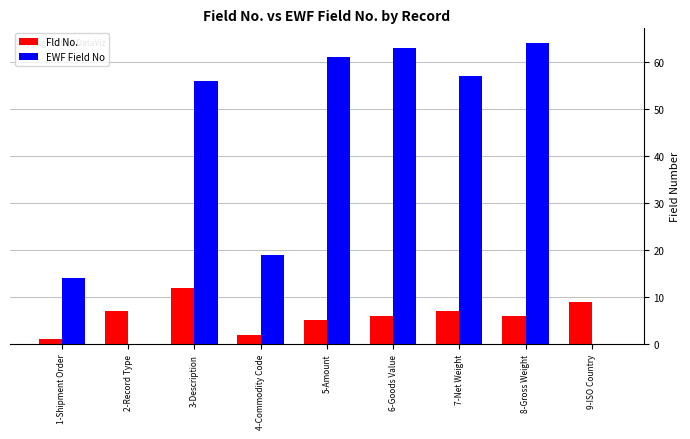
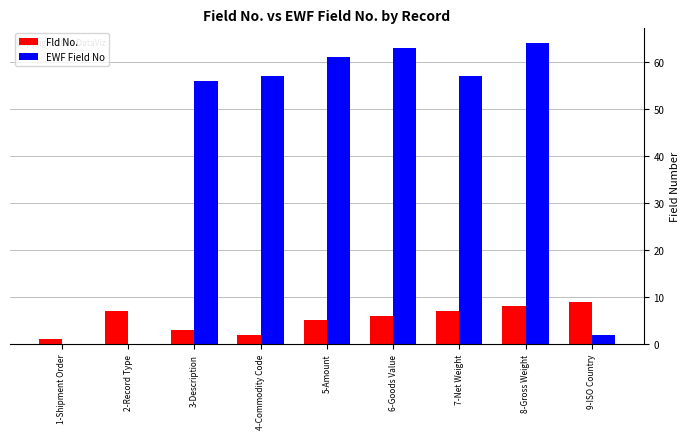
EWF Field No, 1-Shipment Order: 14 -> 0
Fld No., 3-Description: 12 -> 3
EWF Field No, 4-Commodity Code: 19 -> 57
Fld No., 8-Gross Weight: 6 -> 8
EWF Field No, 9-ISO Country: 0 -> 2
